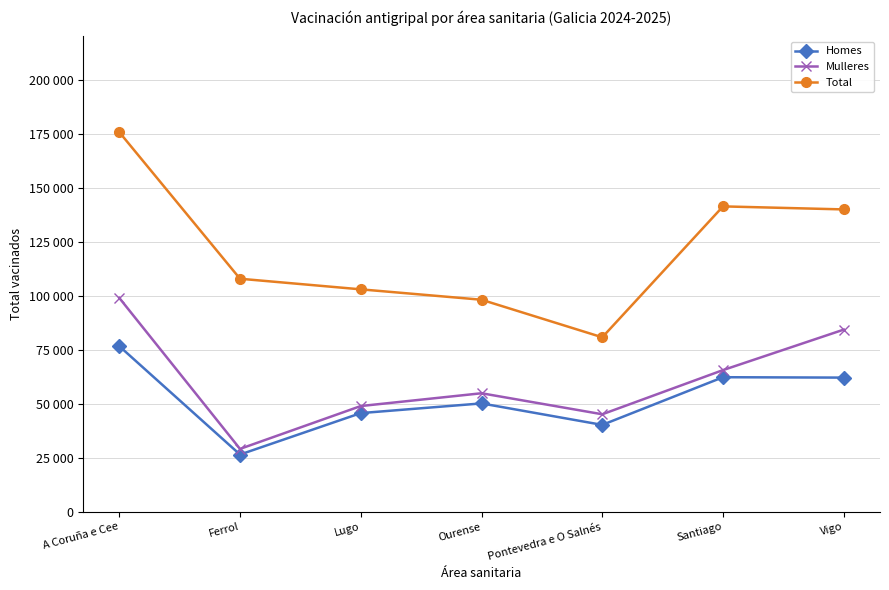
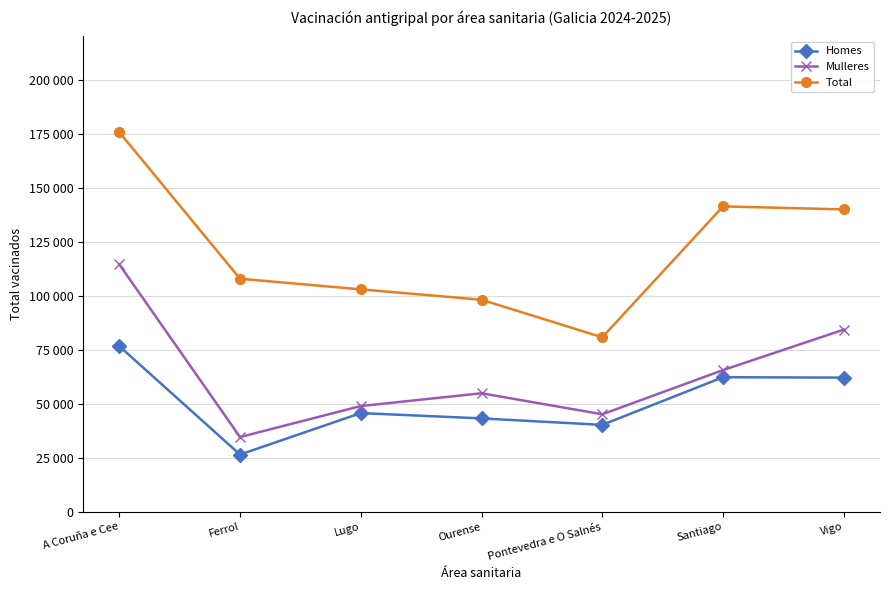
Mulleres, A Coruña e Cee: 99000 -> 115000
Mulleres, Ferrol: 29000 -> 35000
Homes, Ourense: 50000 -> 43000
